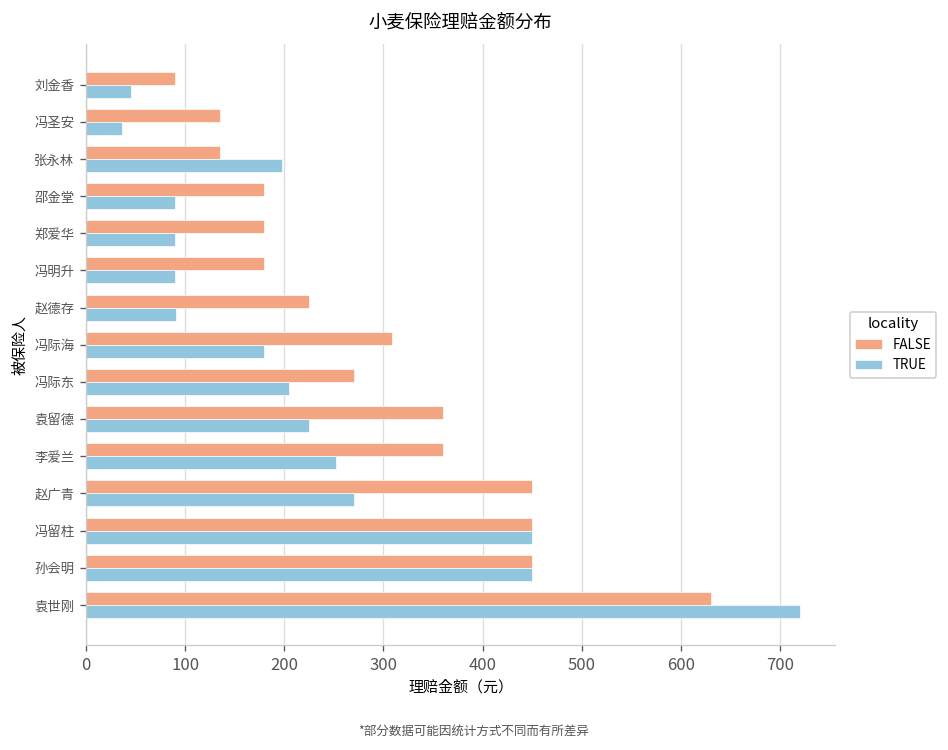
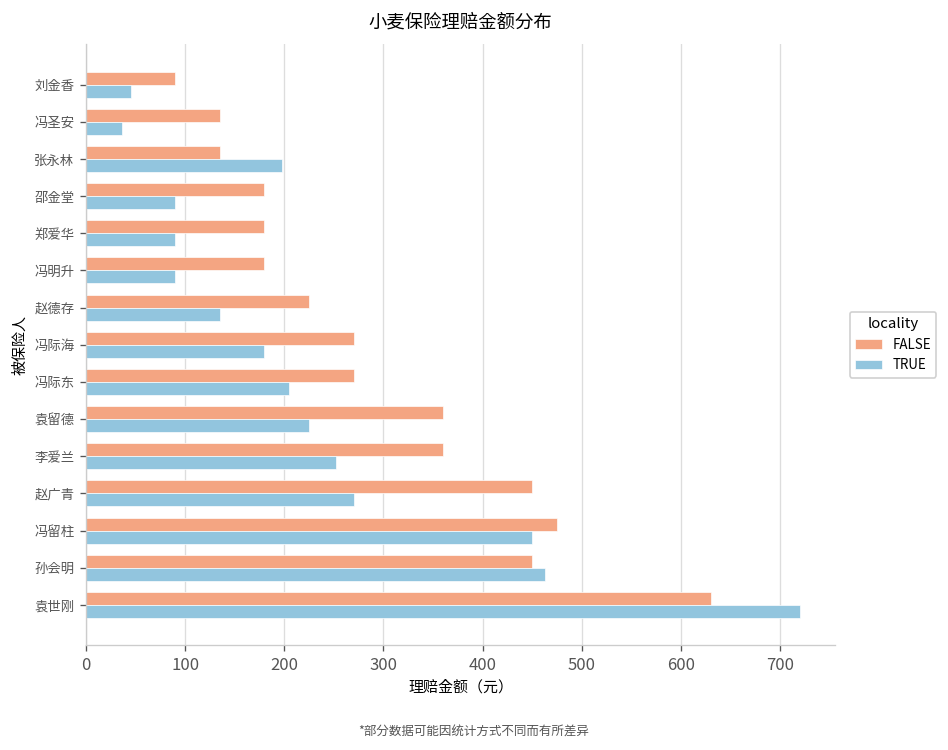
TRUE, 赵德存: 90 -> 140
FALSE, 冯际海: 310 -> 270
FALSE, 冯留柱: 450 -> 480
TRUE, 孙会明: 450 -> 460
